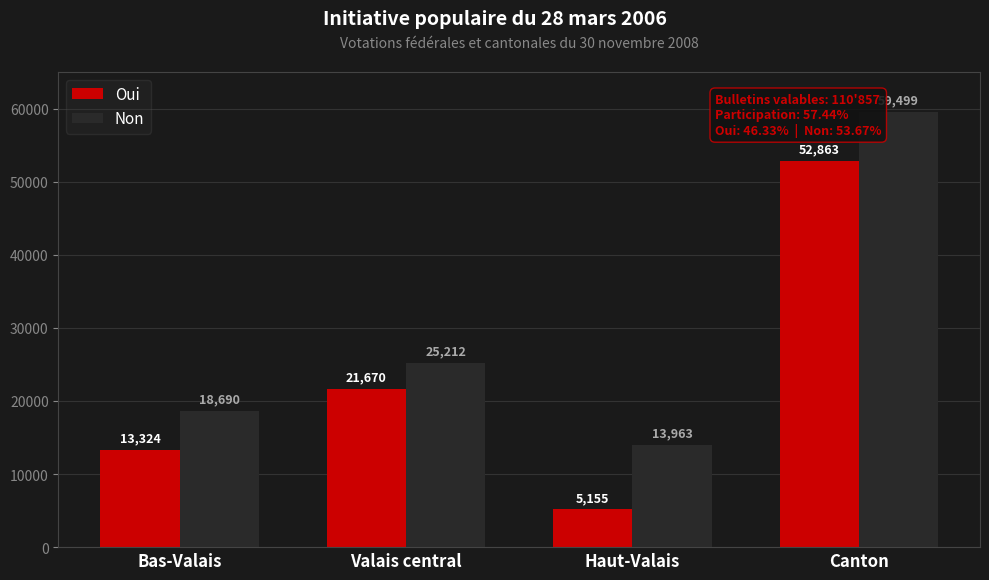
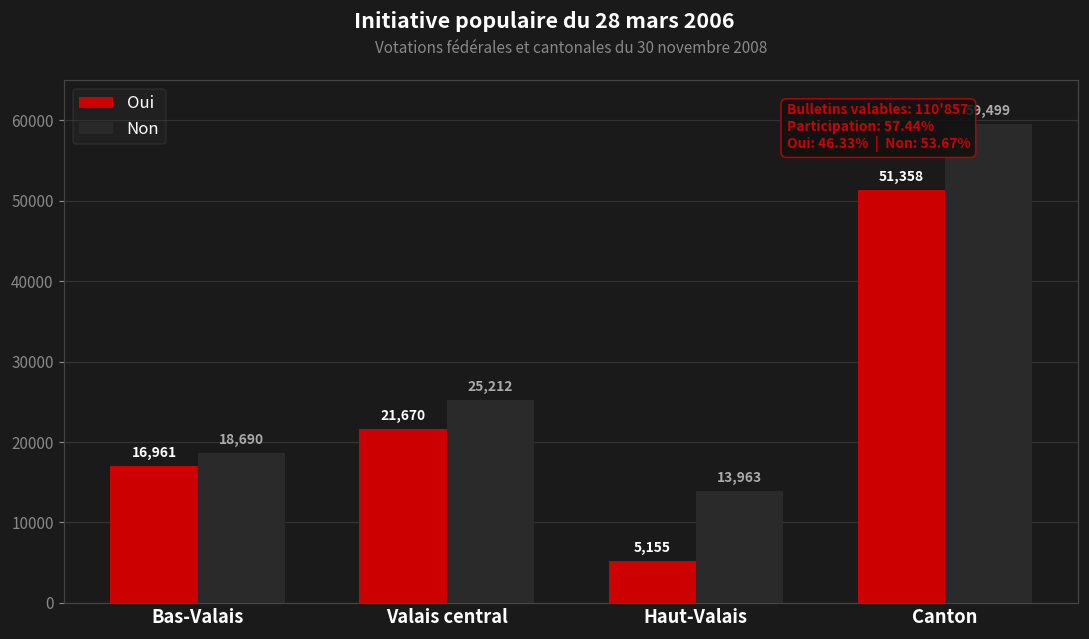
Oui, Bas-Valais: 13,324 -> 16,961
Oui, Canton: 52,863 -> 51,358
